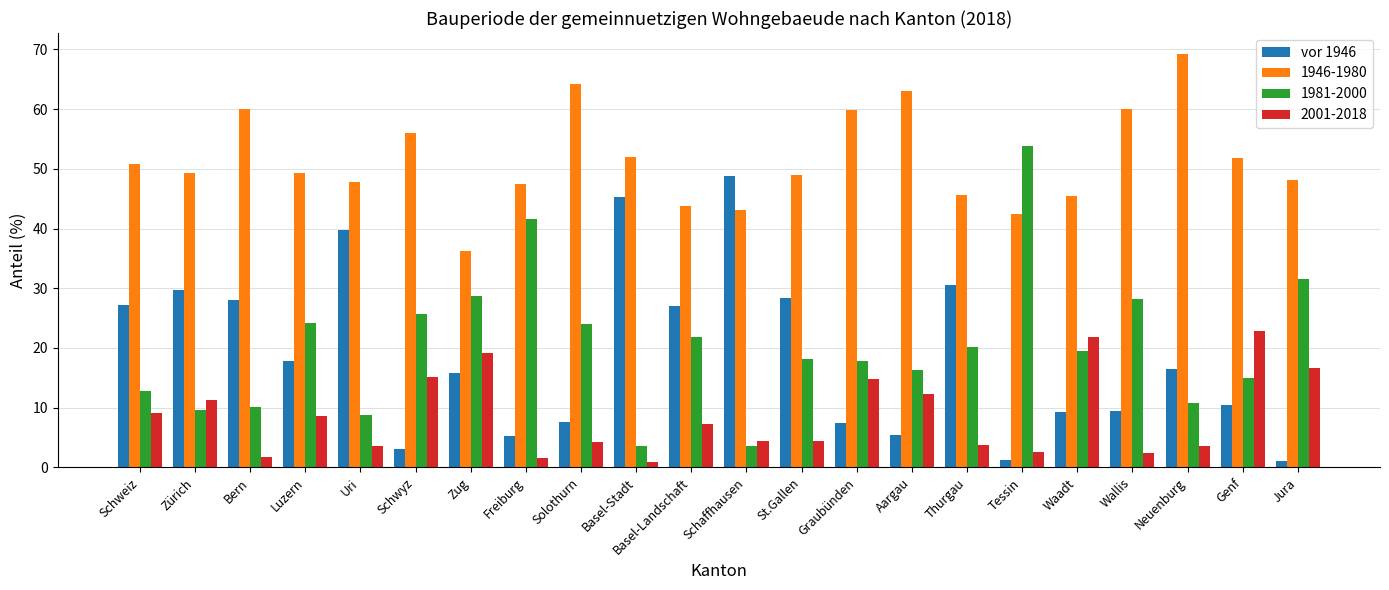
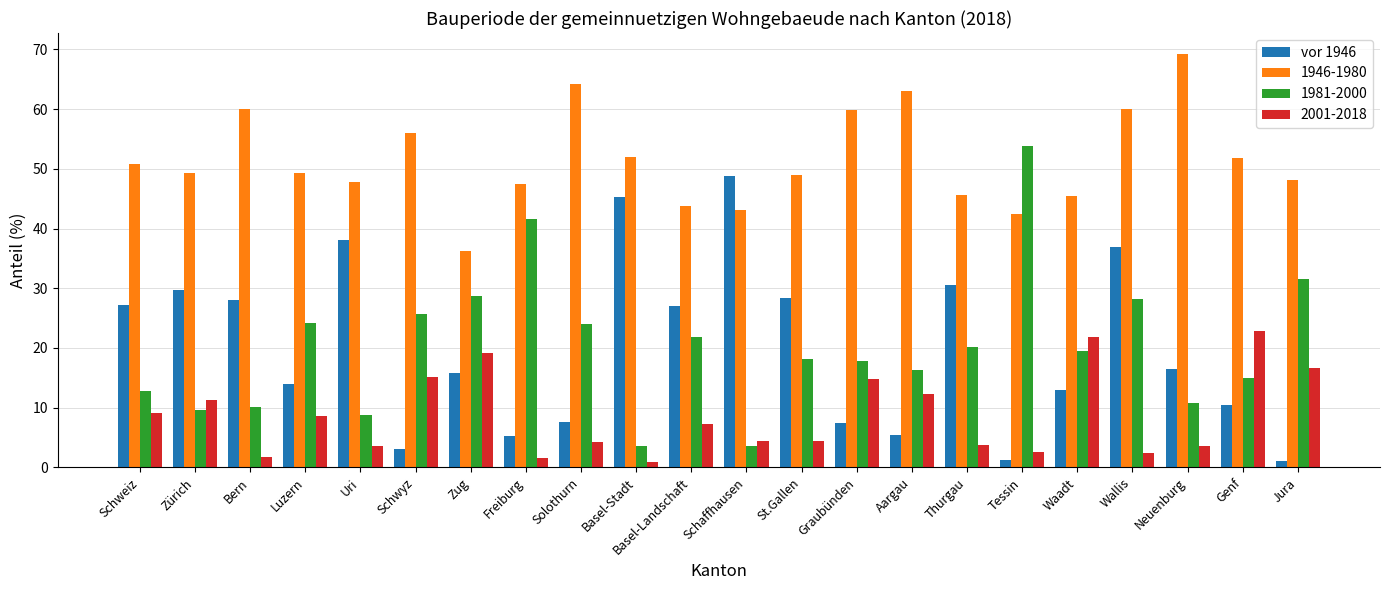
vor 1946, Luzern: 18 -> 14
vor 1946, Uri: 40 -> 38
vor 1946, Waadt: 9 -> 13
vor 1946, Wallis: 9 -> 37
